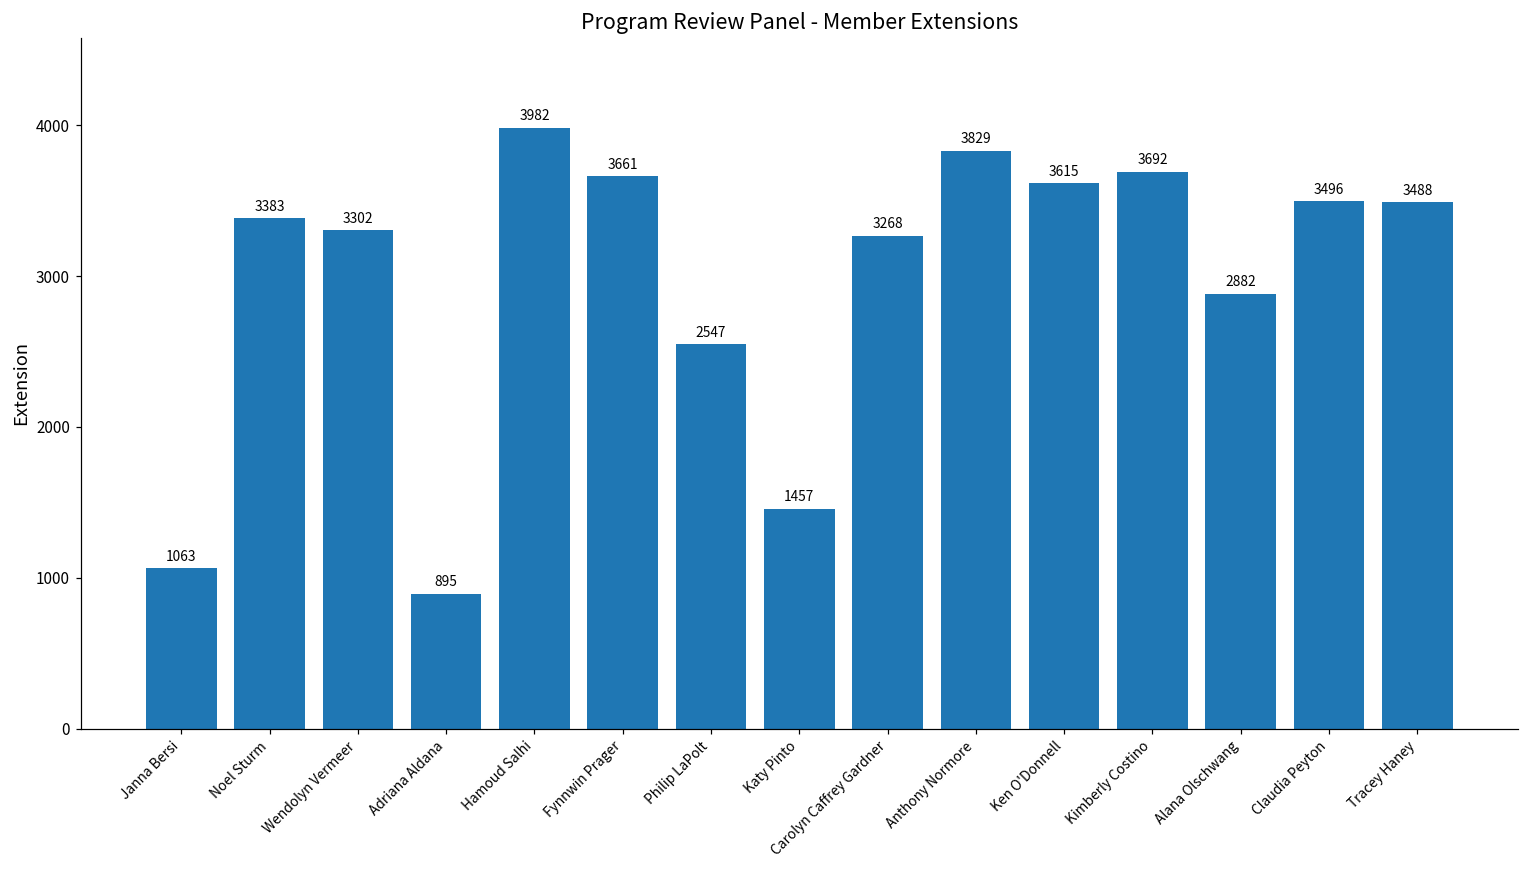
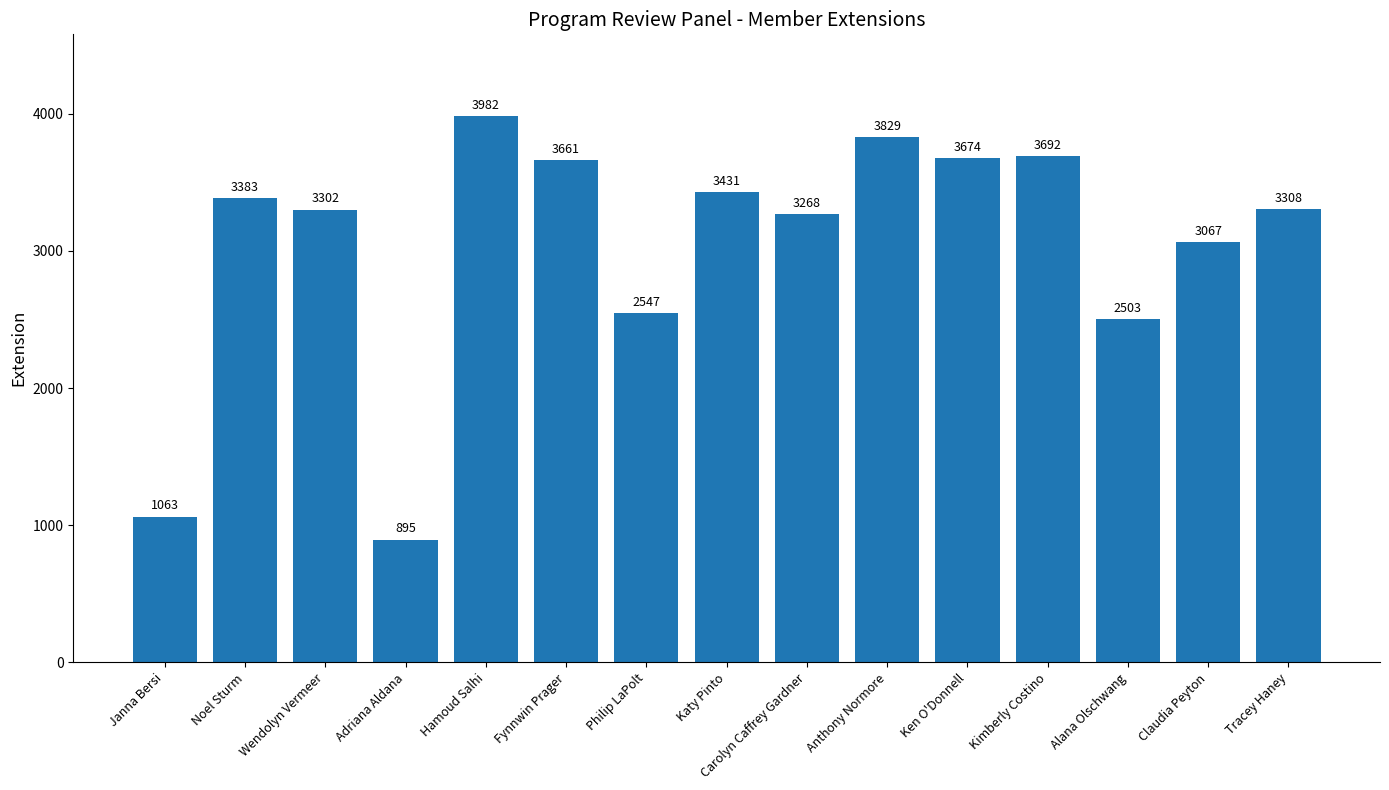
Katy Pinto: 1457 -> 3431
Ken O'Donnell: 3615 -> 3674
Alana Olschwang: 2882 -> 2503
Claudia Peyton: 3496 -> 3067
Tracey Haney: 3488 -> 3308
